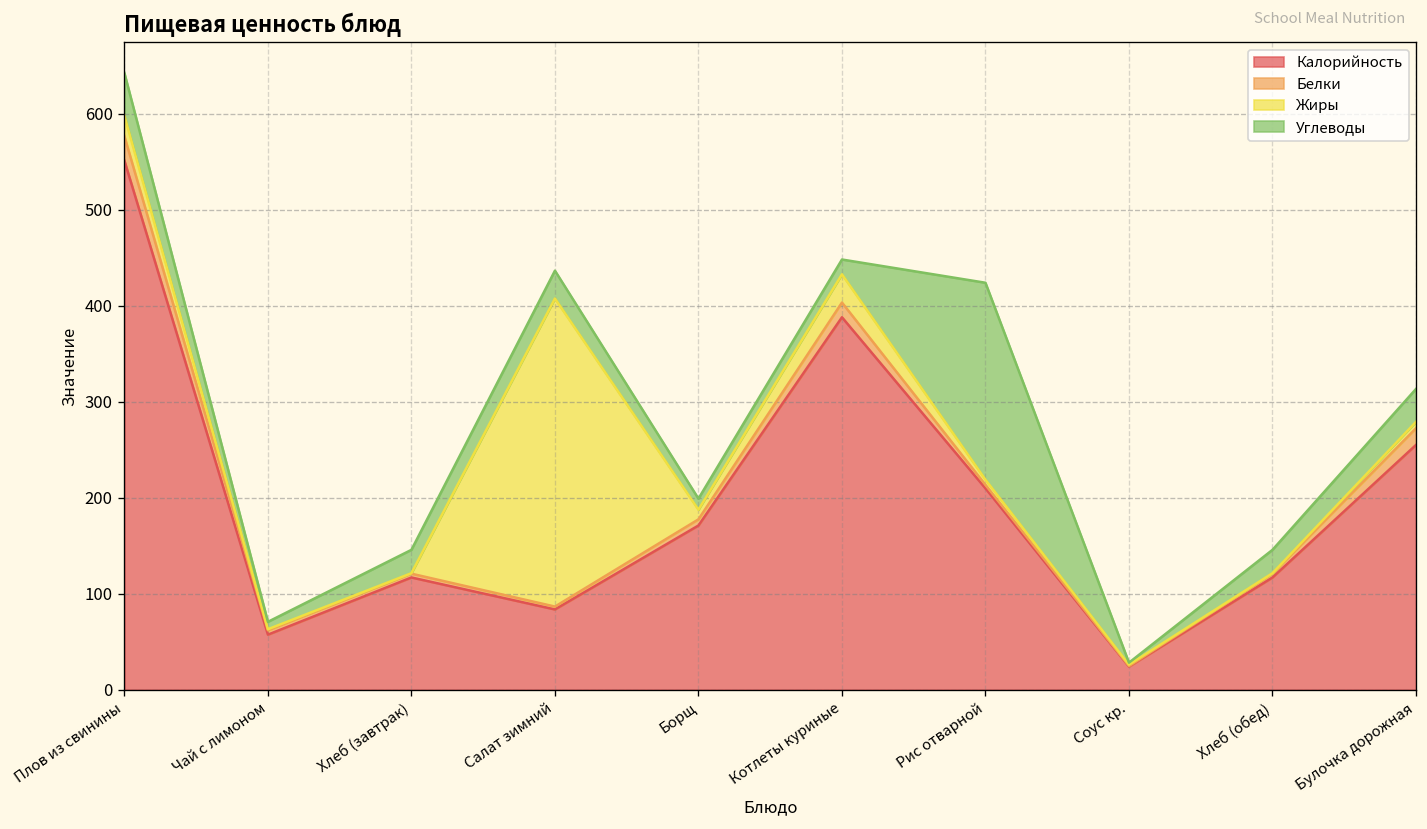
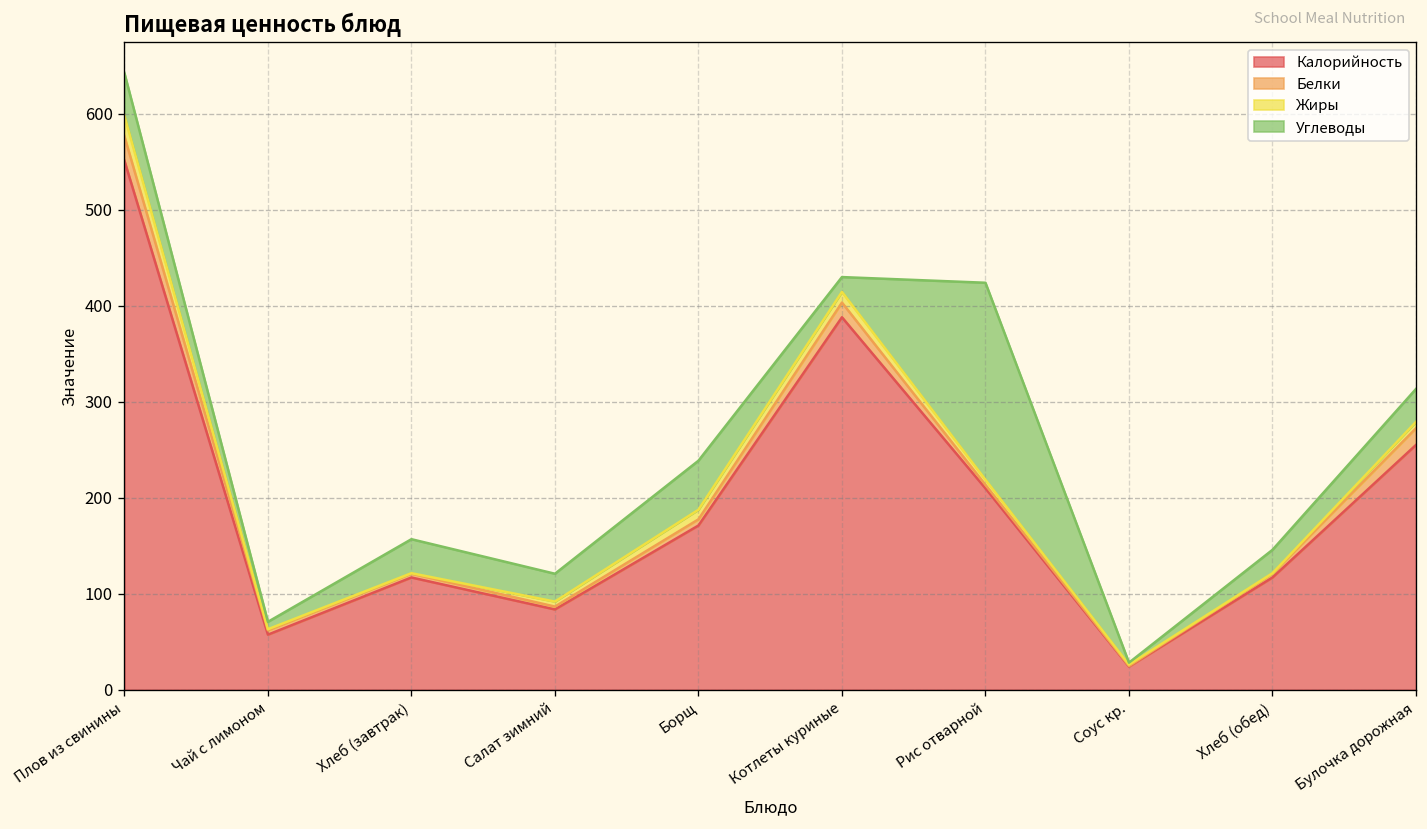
Углеводы, Хлеб (завтрак): 20 -> 40
Жиры, Салат зимний: 320 -> 10
Углеводы, Борщ: 10 -> 50
Жиры, Котлеты куриные: 30 -> 10
